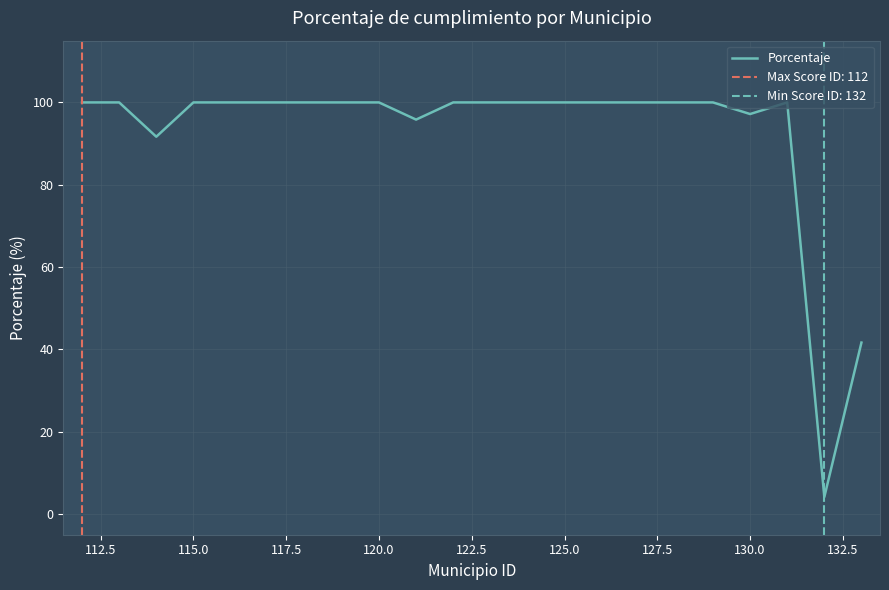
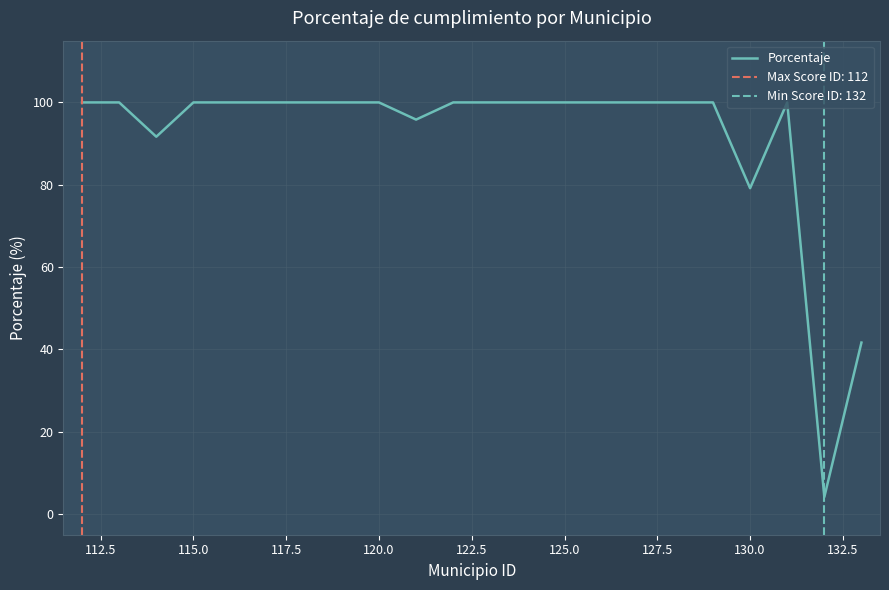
130.0: 97 -> 79
